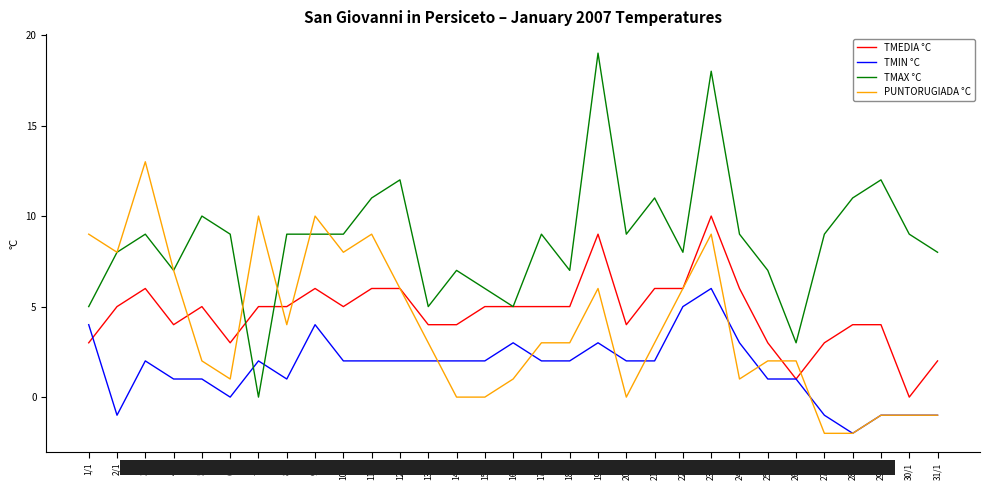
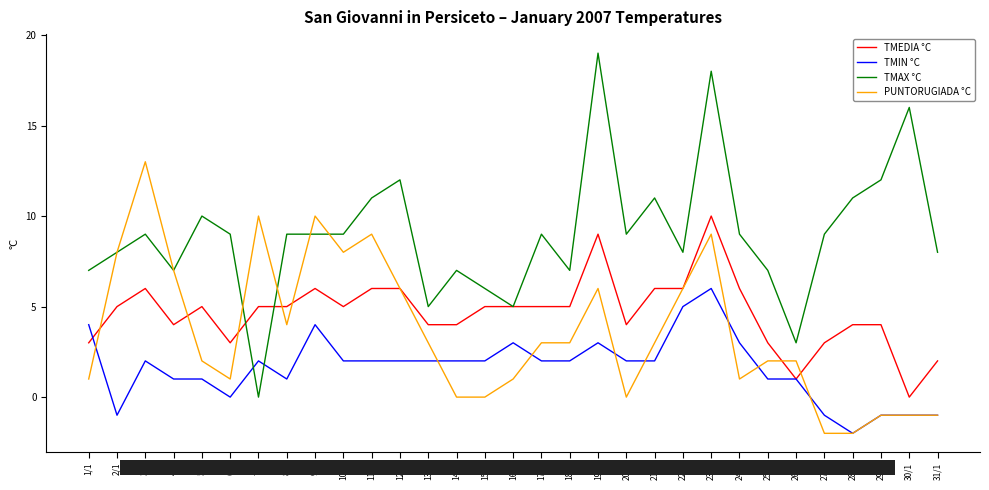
TMAX °C, 1/1: 5 -> 7
PUNTORUGIADA °C, 1/1: 9 -> 1
TMAX °C, 30/1: 9 -> 16
